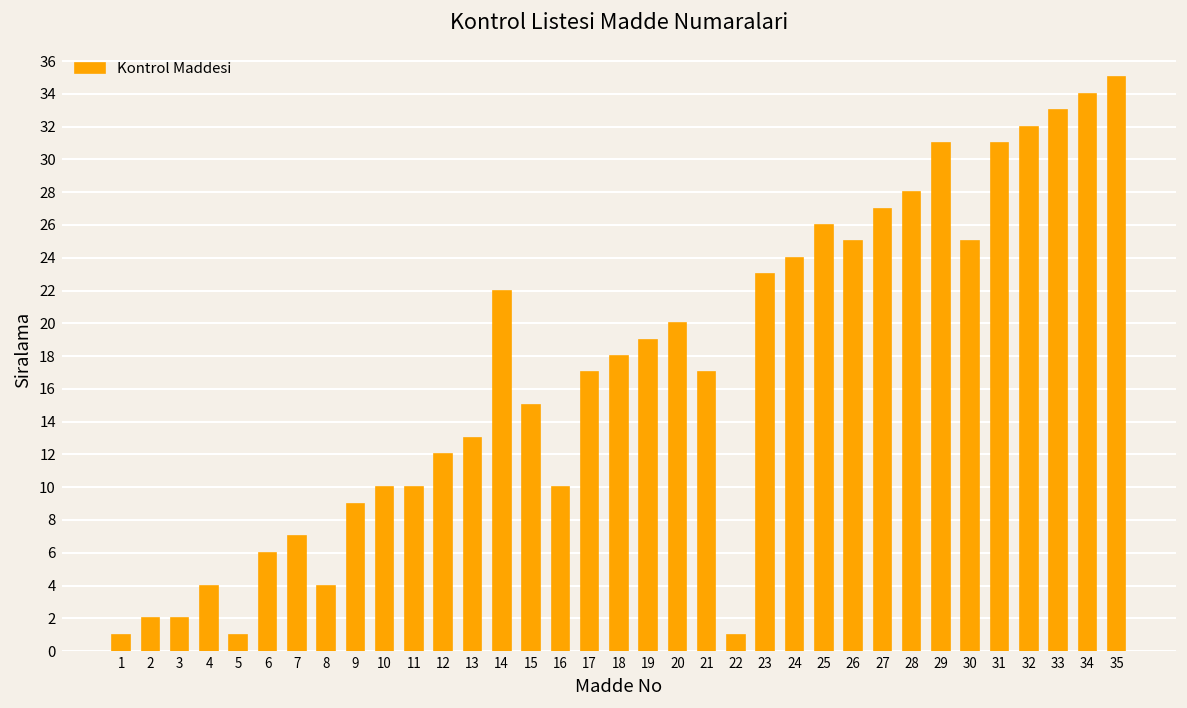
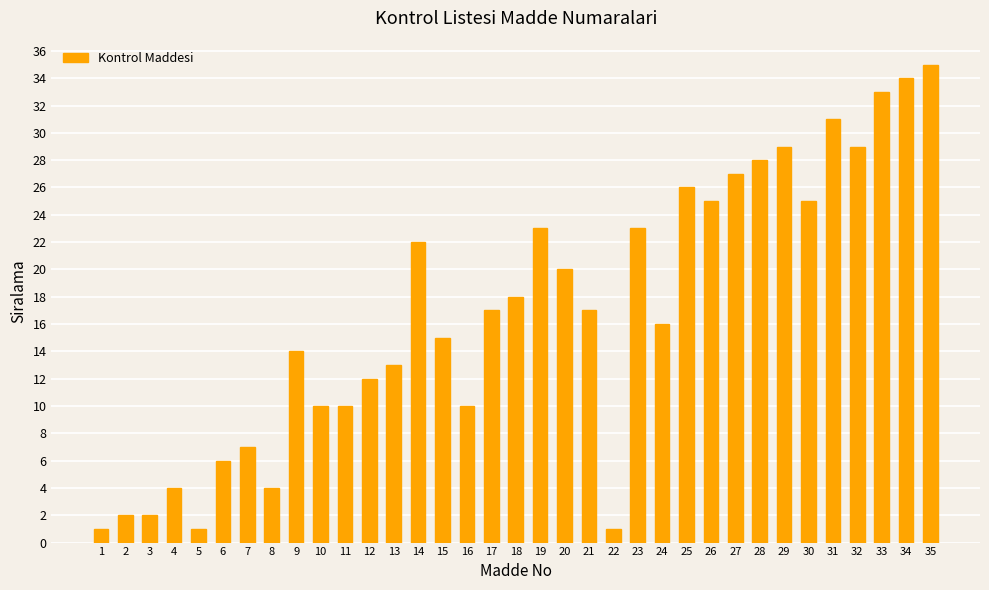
9: 9 -> 14
19: 19 -> 23
24: 24 -> 16
29: 31 -> 29
32: 32 -> 29
